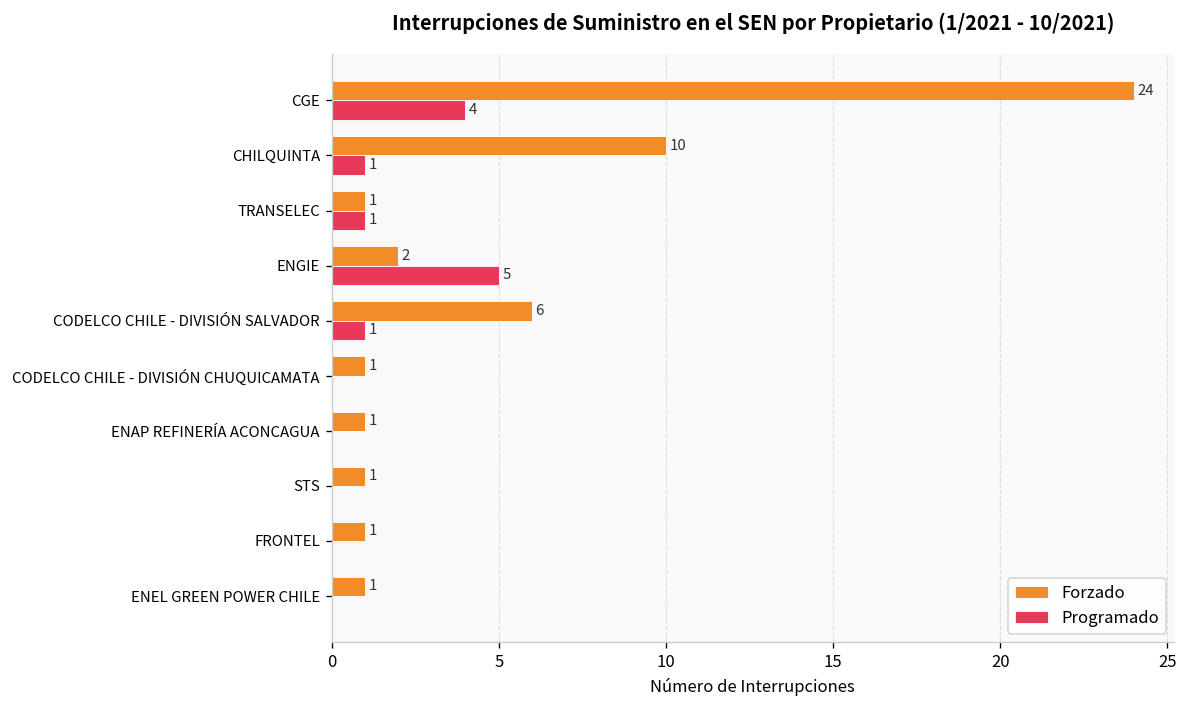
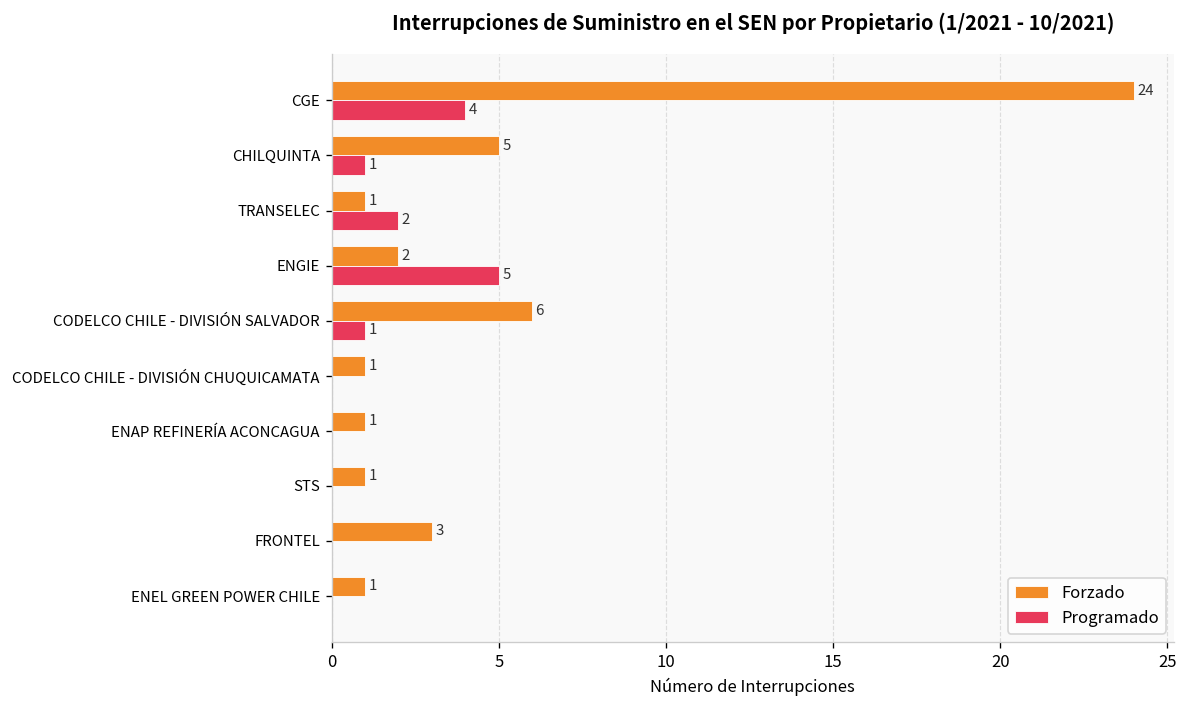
Forzado, CHILQUINTA: 10 -> 5
Programado, TRANSELEC: 1 -> 2
Forzado, FRONTEL: 1 -> 3
